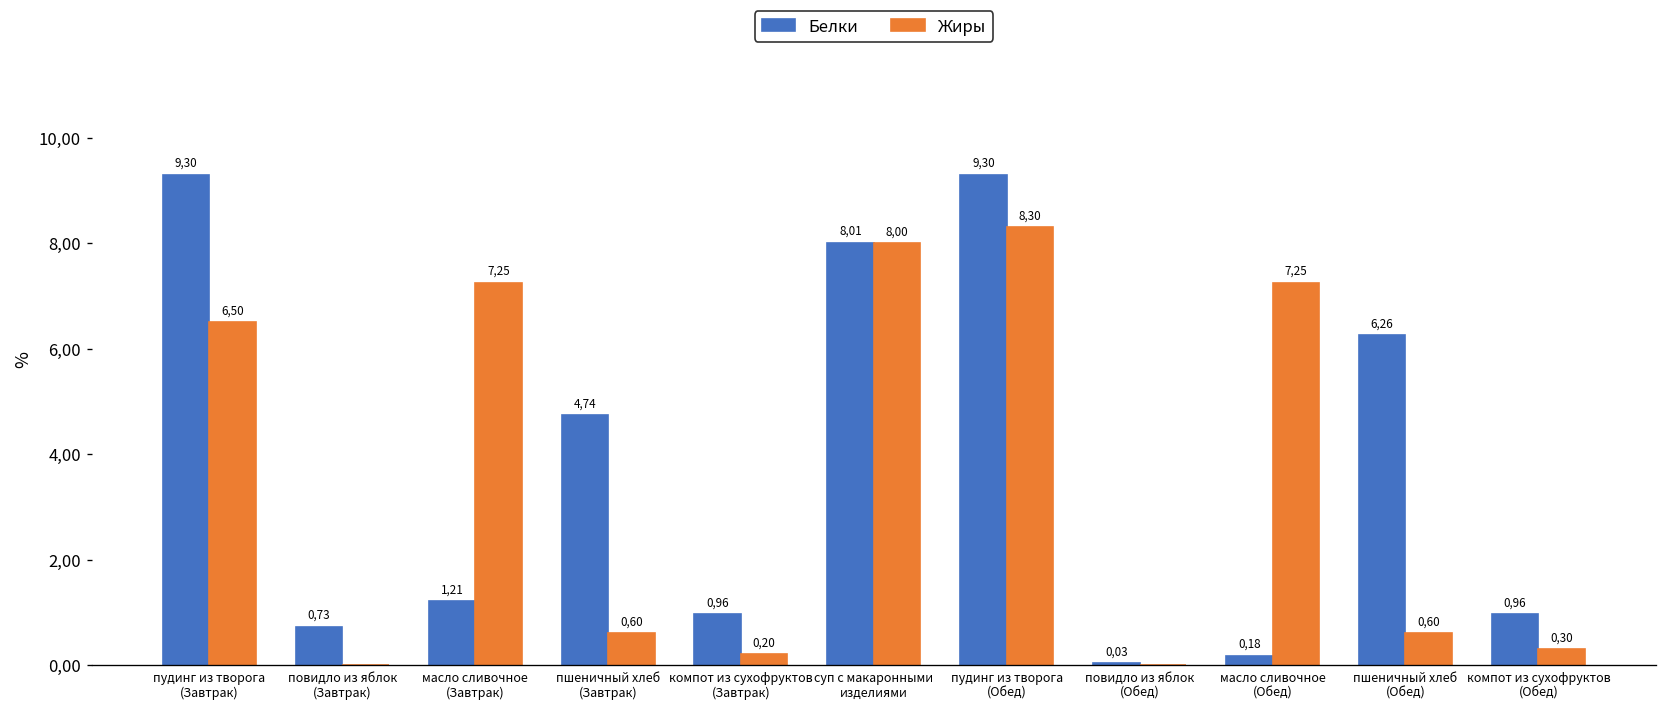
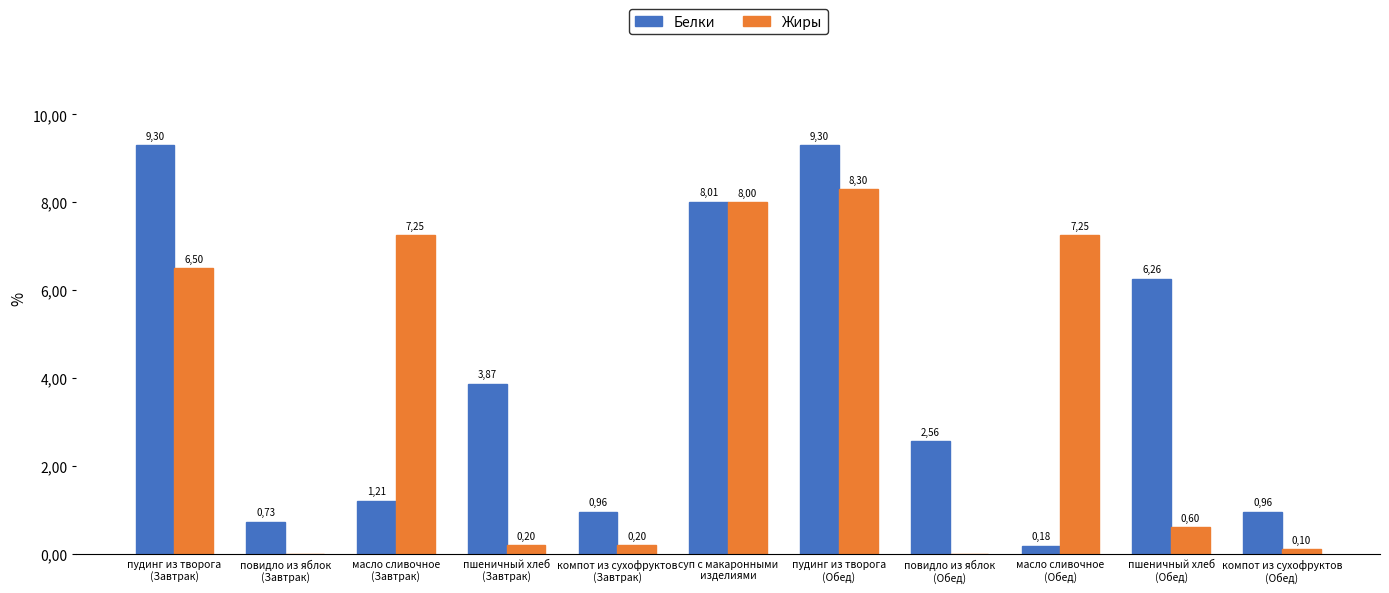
Белки, пшеничный хлеб (Завтрак): 4,74 -> 3,87
Жиры, пшеничный хлеб (Завтрак): 0,60 -> 0,20
Белки, повидло из яблок (Обед): 0,03 -> 2,56
Жиры, компот из сухофруктов (Обед): 0,30 -> 0,10
